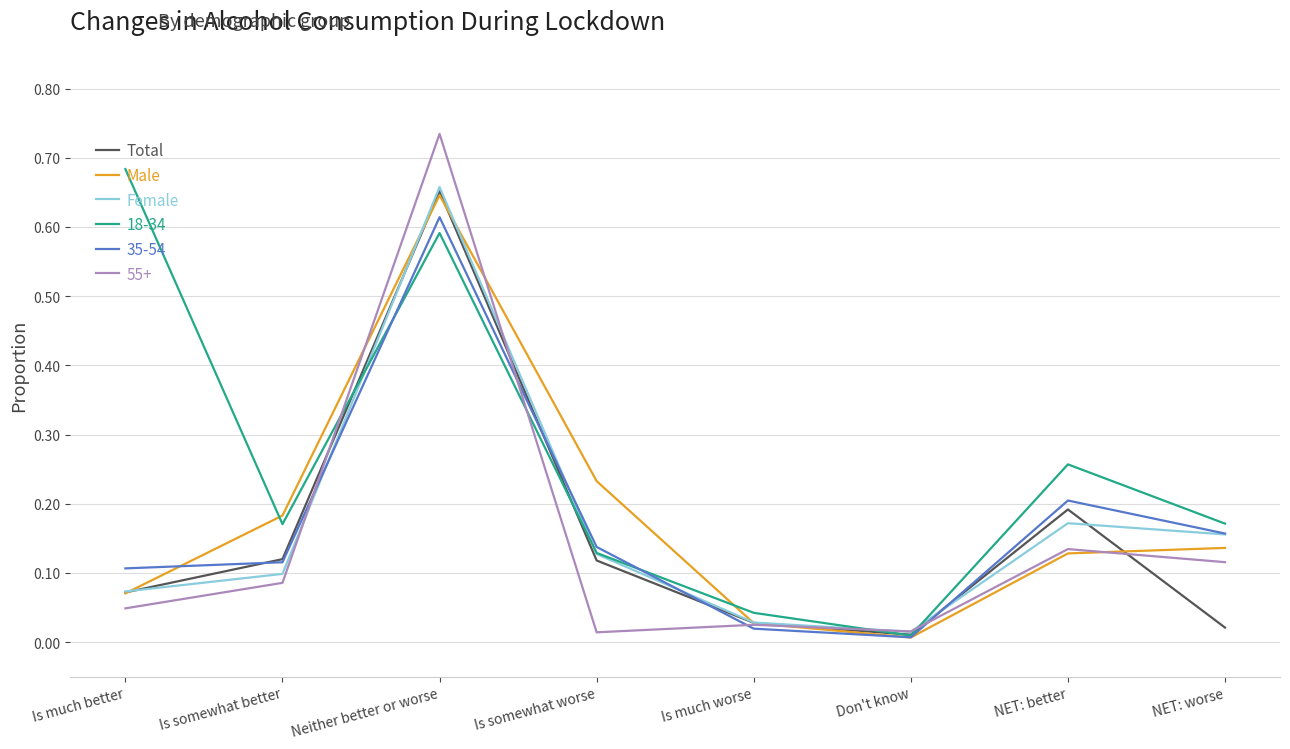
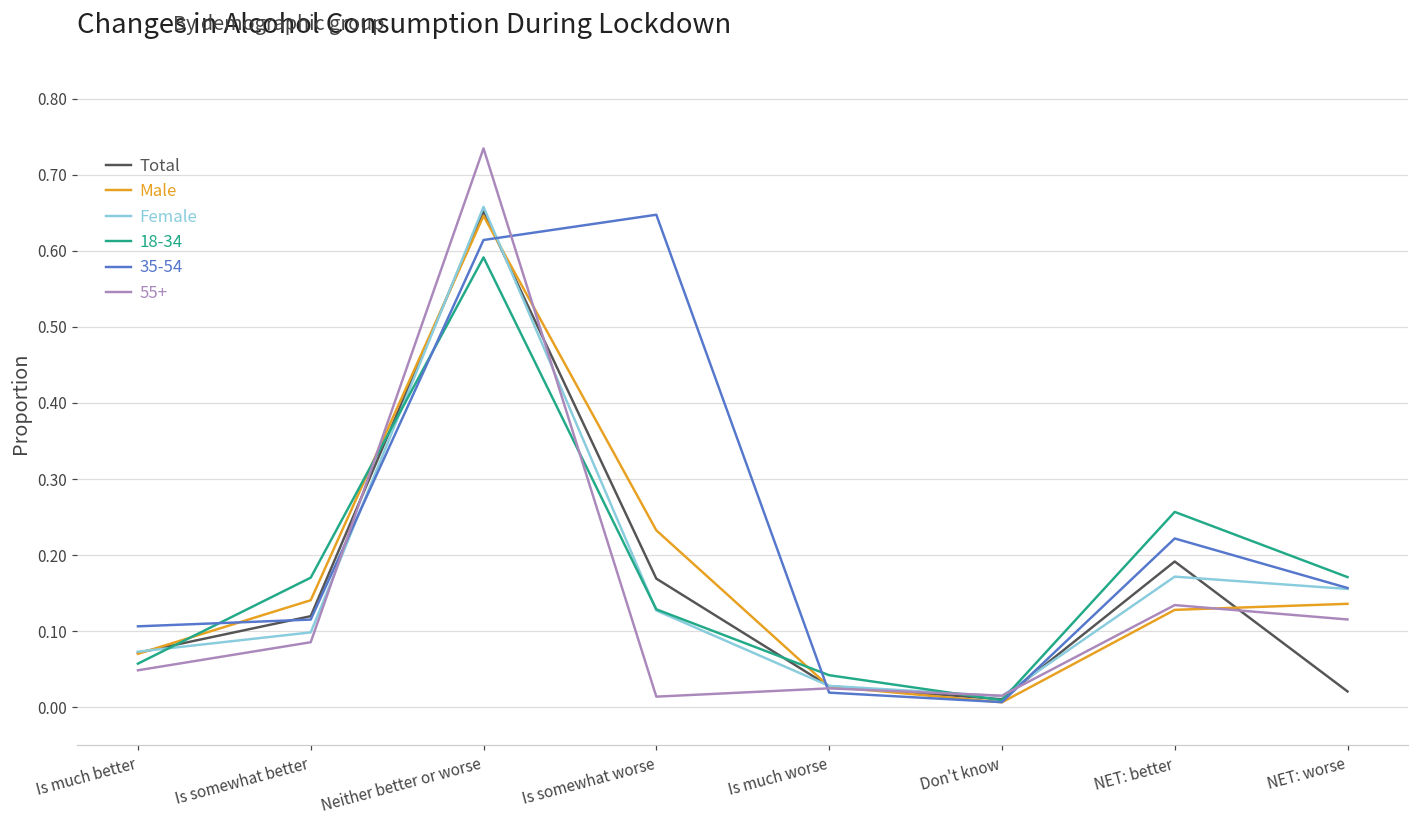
18-34, Is much better: 0.68 -> 0.06
Male, Is somewhat better: 0.18 -> 0.14
Total, Is somewhat worse: 0.12 -> 0.17
35-54, Is somewhat worse: 0.14 -> 0.65
35-54, NET: better: 0.20 -> 0.22
